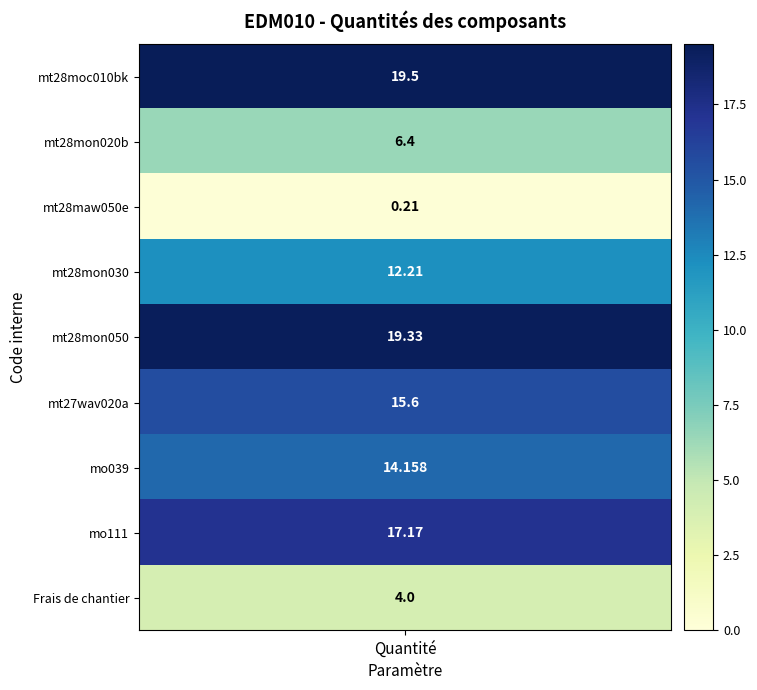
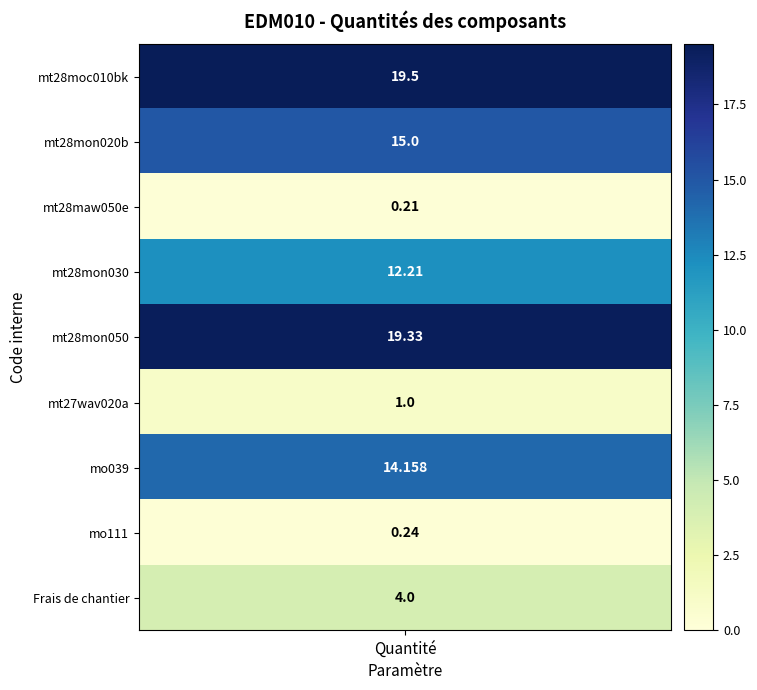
mt28mon020b, Quantité: 6.4 -> 15.0
mt27wav020a, Quantité: 15.6 -> 1.0
mo111, Quantité: 17.17 -> 0.24
